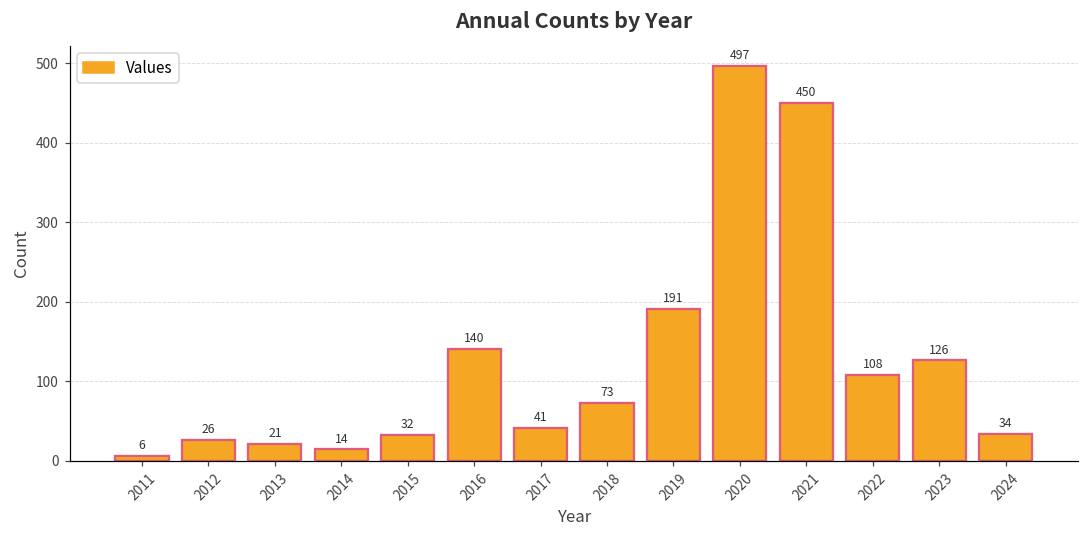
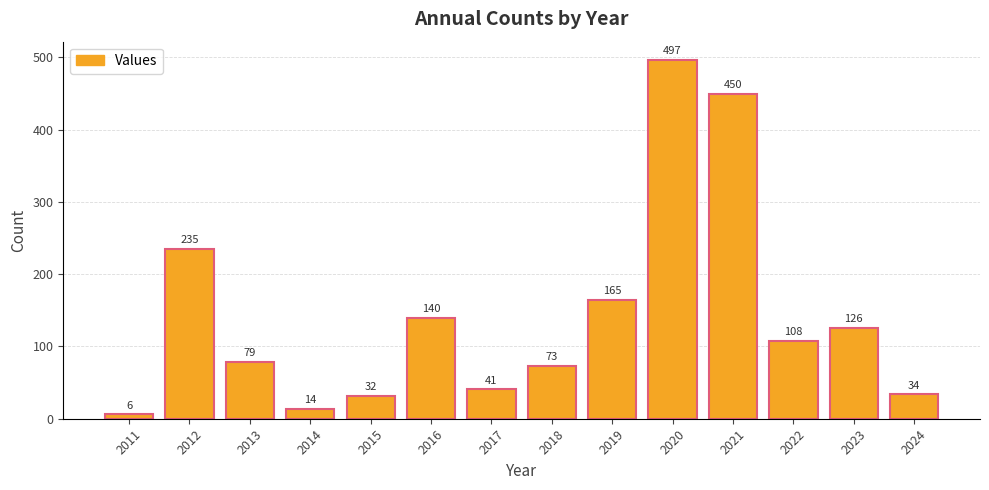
2012: 26 -> 235
2013: 21 -> 79
2019: 191 -> 165
